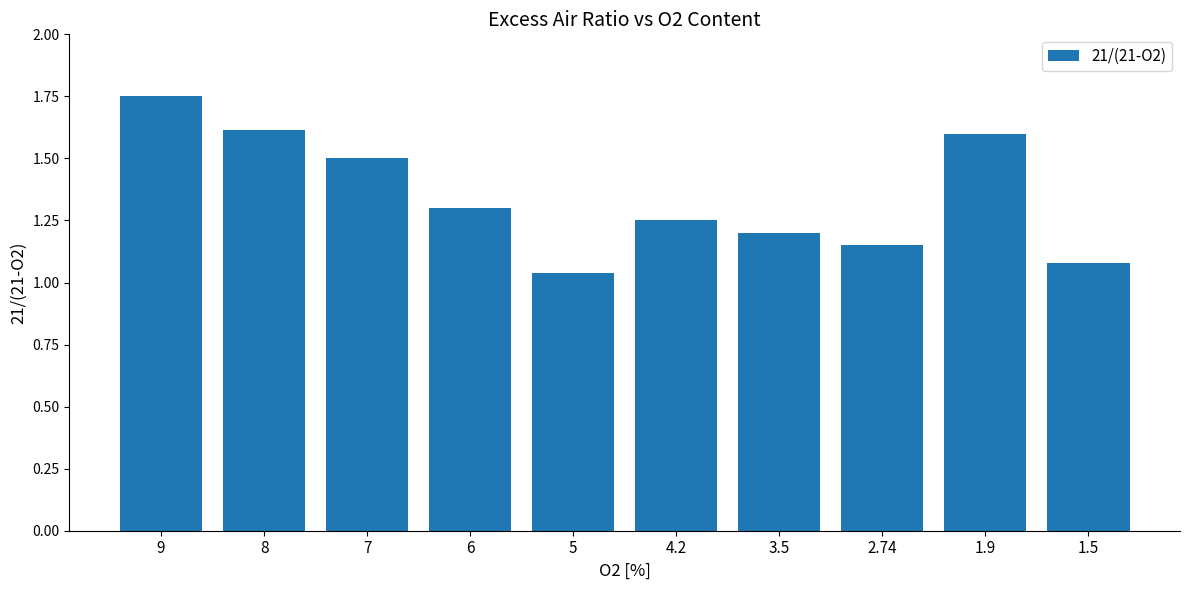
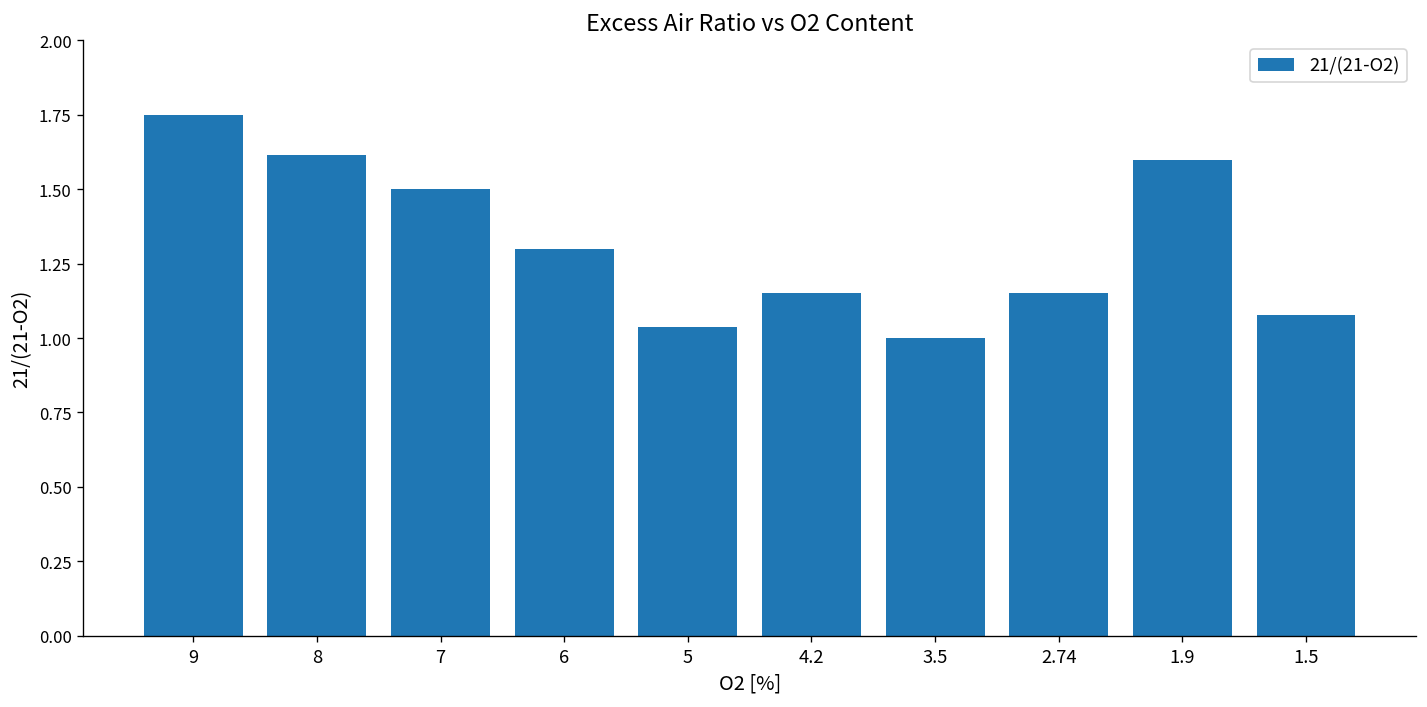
4.2: 1.25 -> 1.15
3.5: 1.2 -> 1.0
